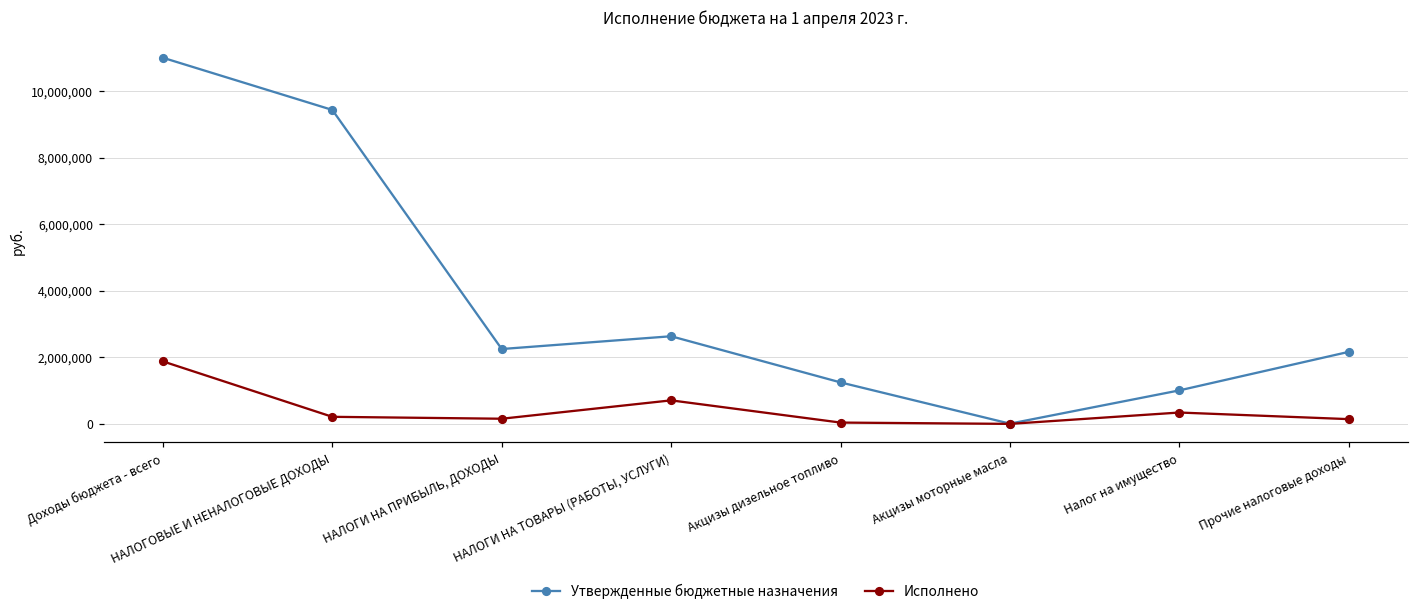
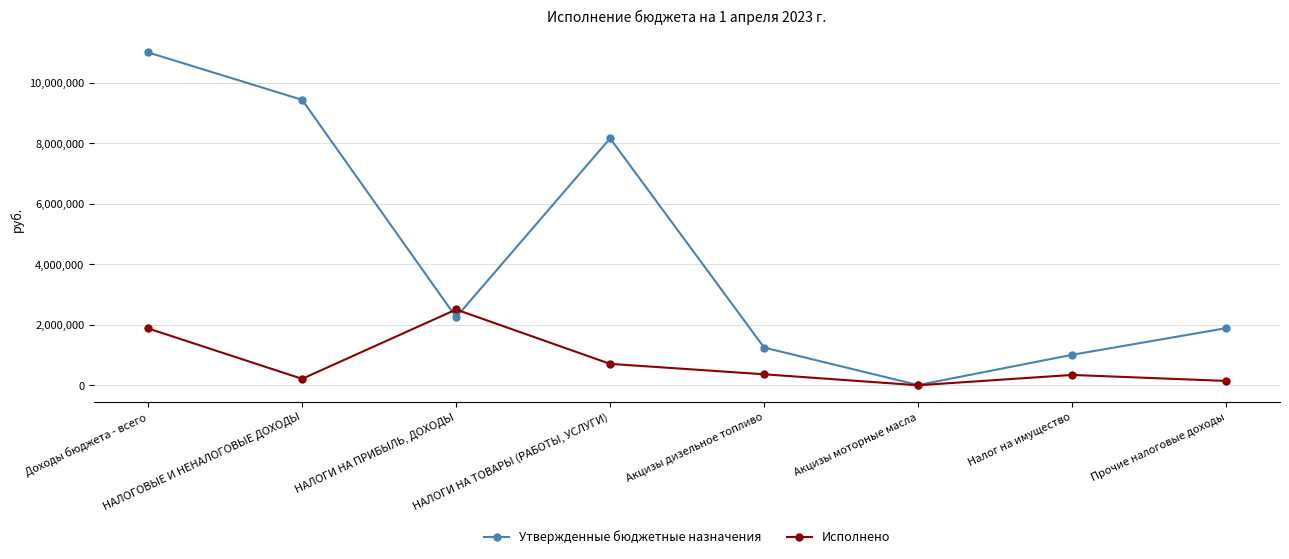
Исполнено, НАЛОГИ НА ПРИБЫЛЬ, ДОХОДЫ: 200,000 -> 2,500,000
Утвержденные бюджетные назначения, НАЛОГИ НА ТОВАРЫ (РАБОТЫ, УСЛУГИ): 2,600,000 -> 8,200,000
Исполнено, Акцизы дизельное топливо: 0 -> 400,000
Утвержденные бюджетные назначения, Прочие налоговые доходы: 2,200,000 -> 1,900,000
